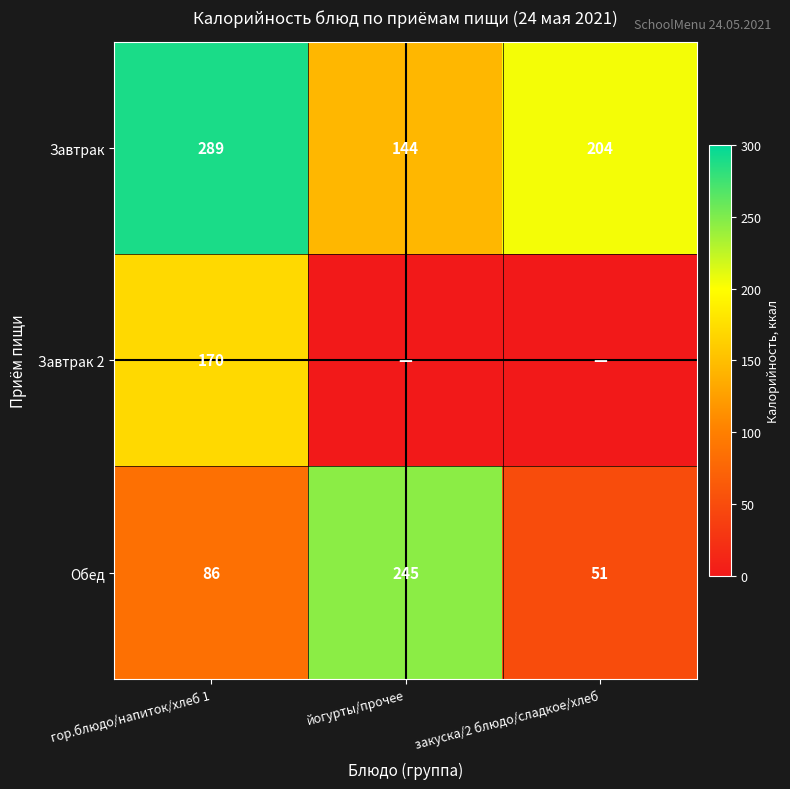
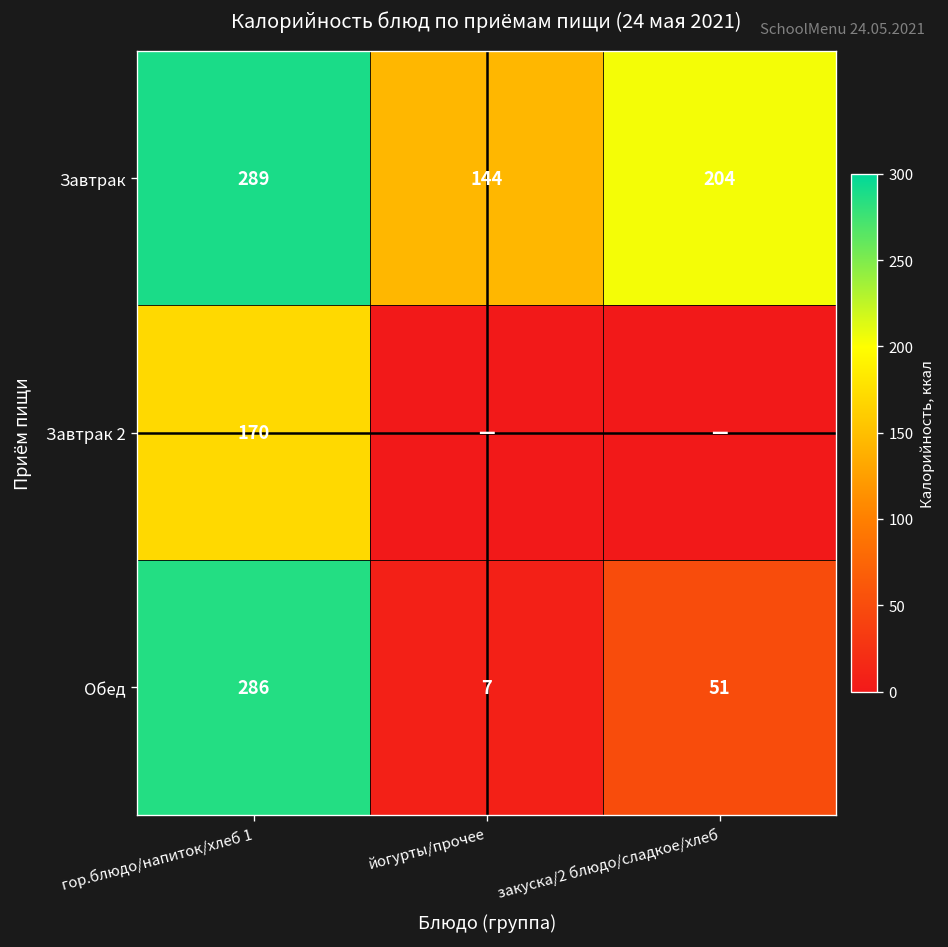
Обед, гор.блюдо/напиток/хлеб 1: 86 -> 286
Обед, йогурты/прочее: 245 -> 7
